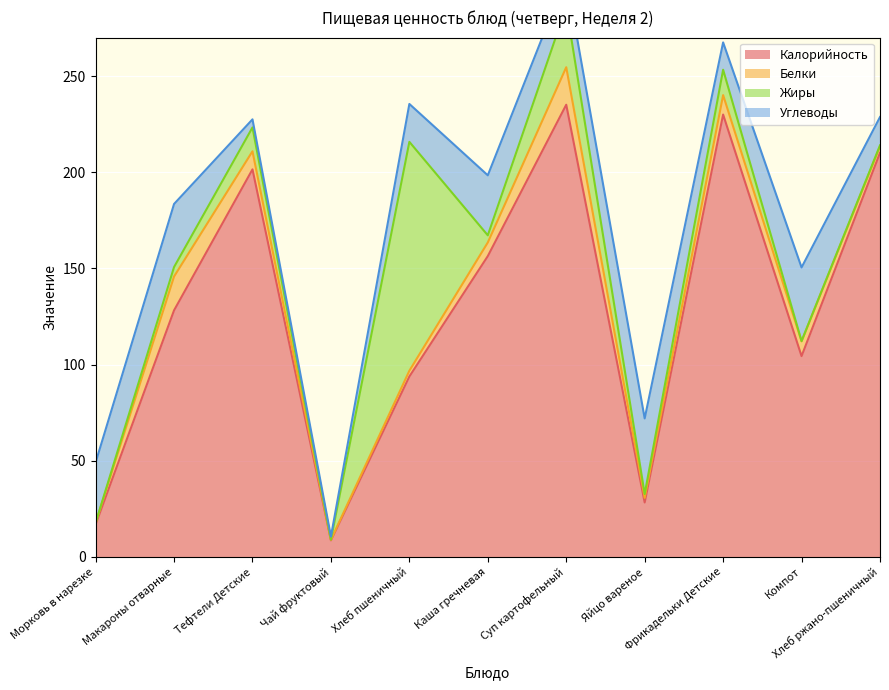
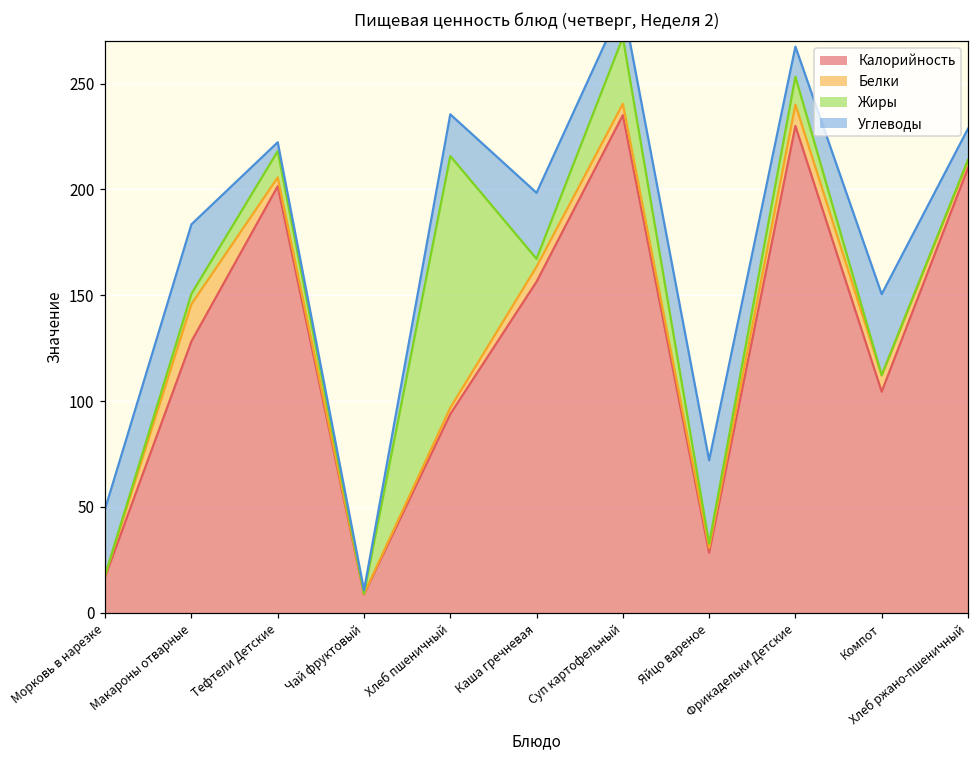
Белки, Тефтели Детские: 9 -> 4
Белки, Суп картофельный: 20 -> 5
